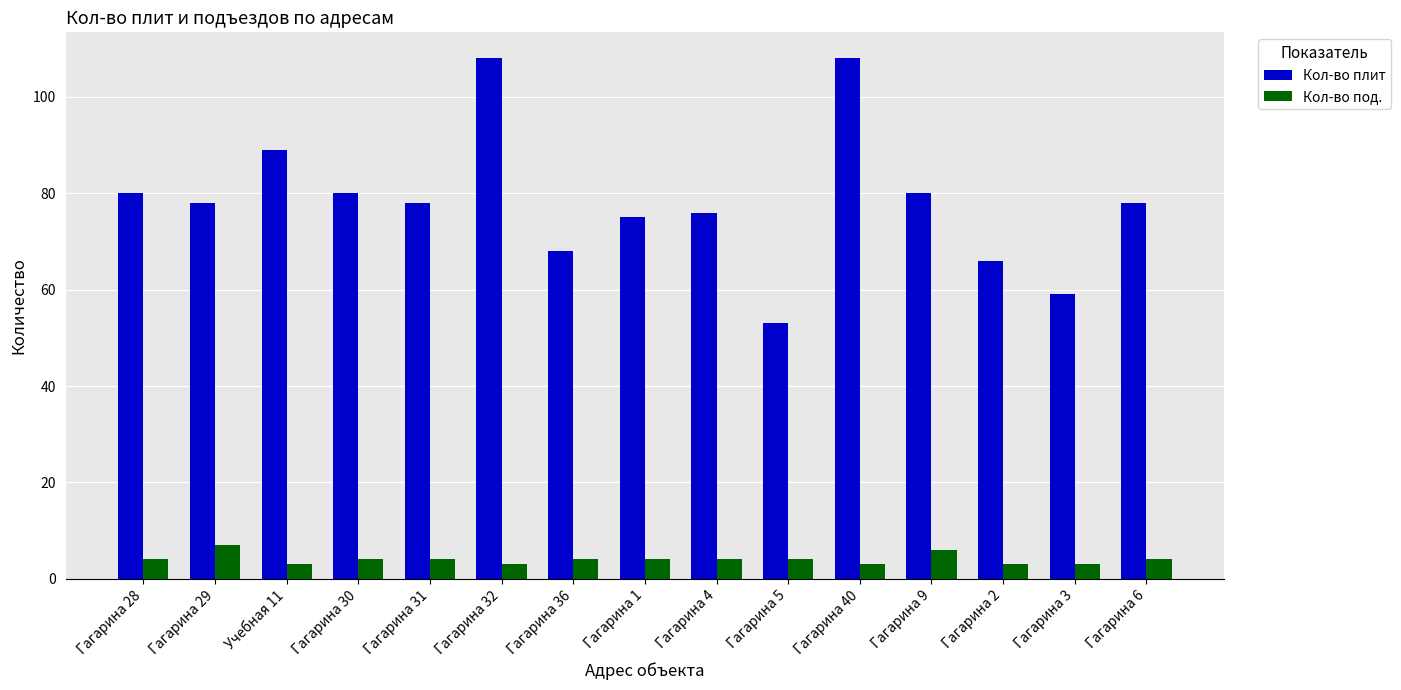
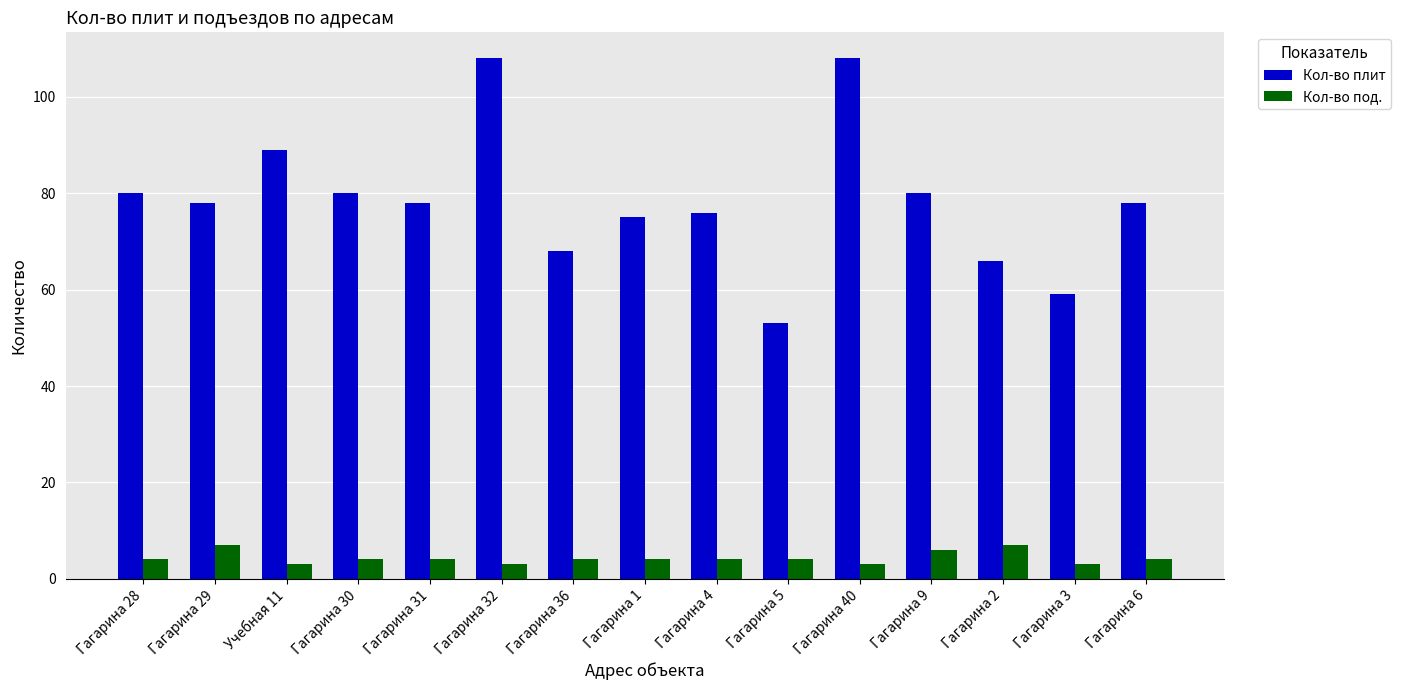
Кол-во под., Гагарина 2: 3 -> 7
